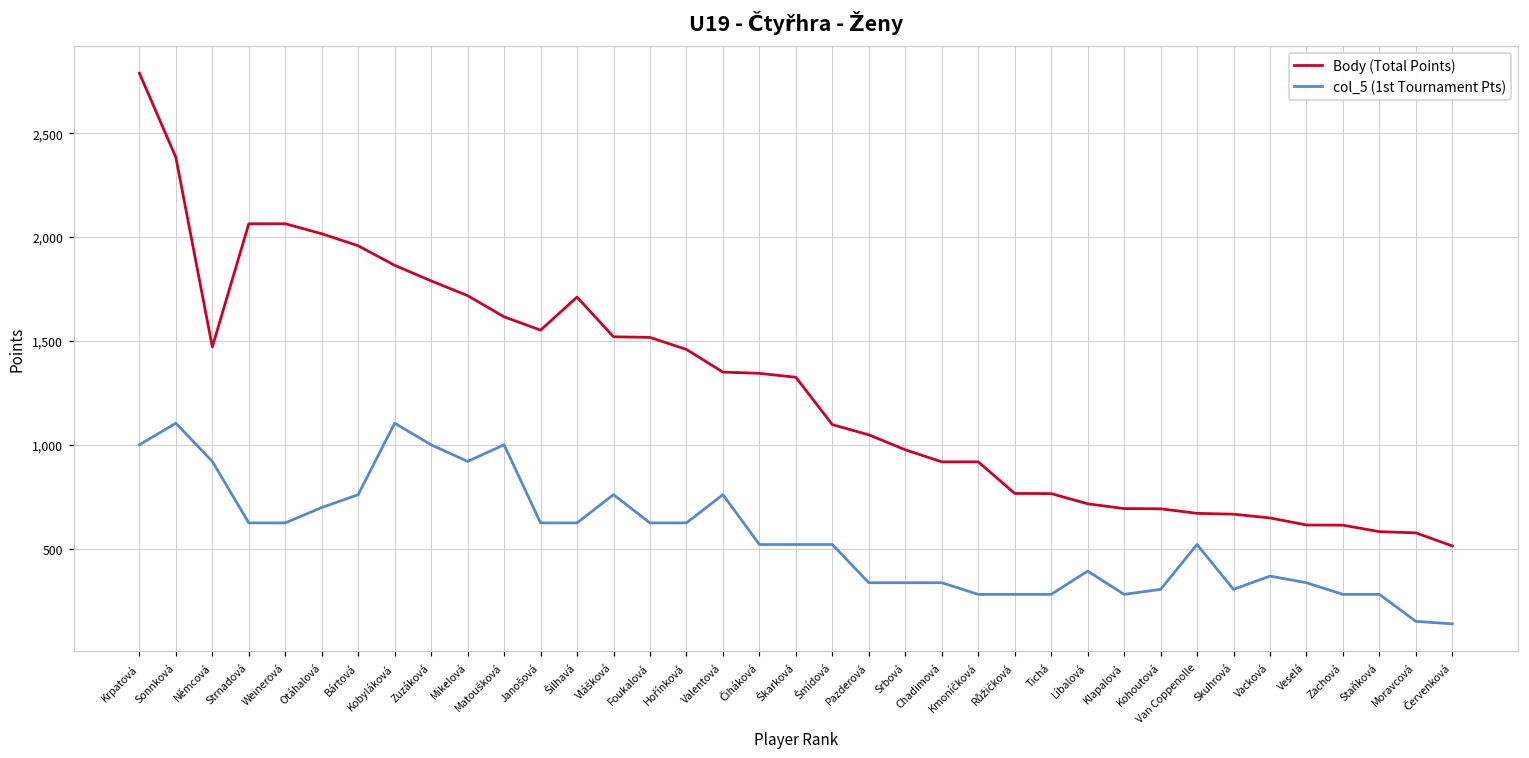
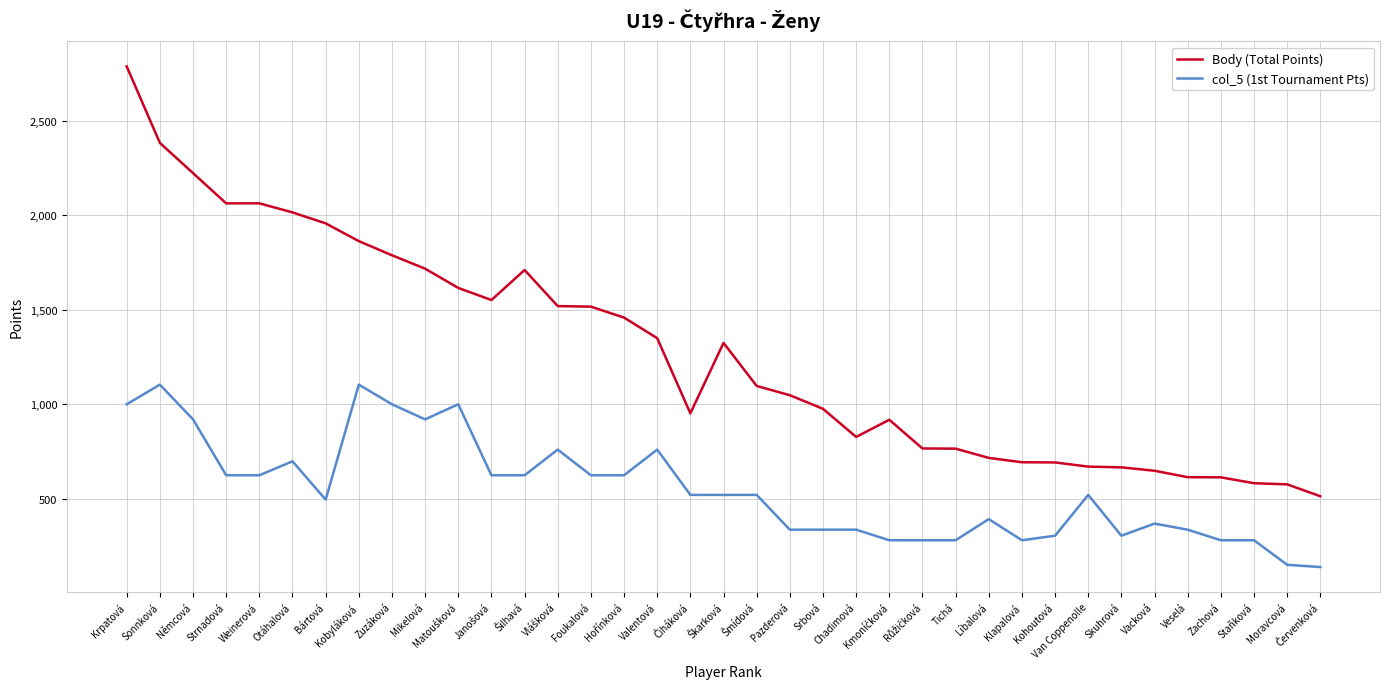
Body (Total Points), Němcová: 1,470 -> 2,220
col_5 (1st Tournament Pts), Bártová: 760 -> 500
Body (Total Points), Čiháková: 1,340 -> 950
Body (Total Points), Chadimová: 920 -> 830
